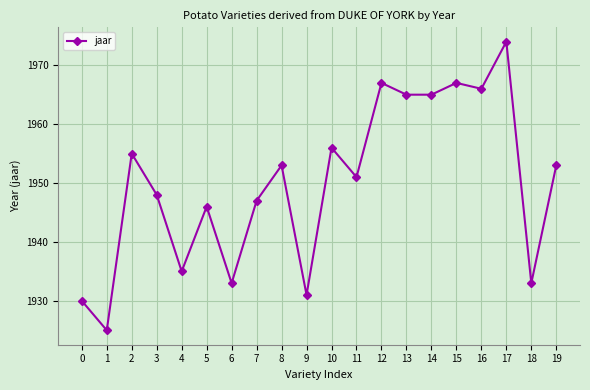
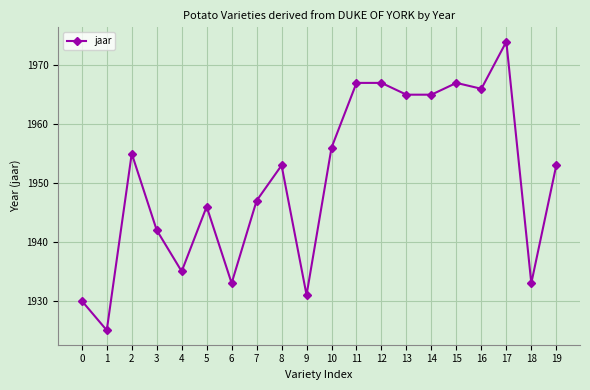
3: 1948 -> 1942
11: 1951 -> 1967
